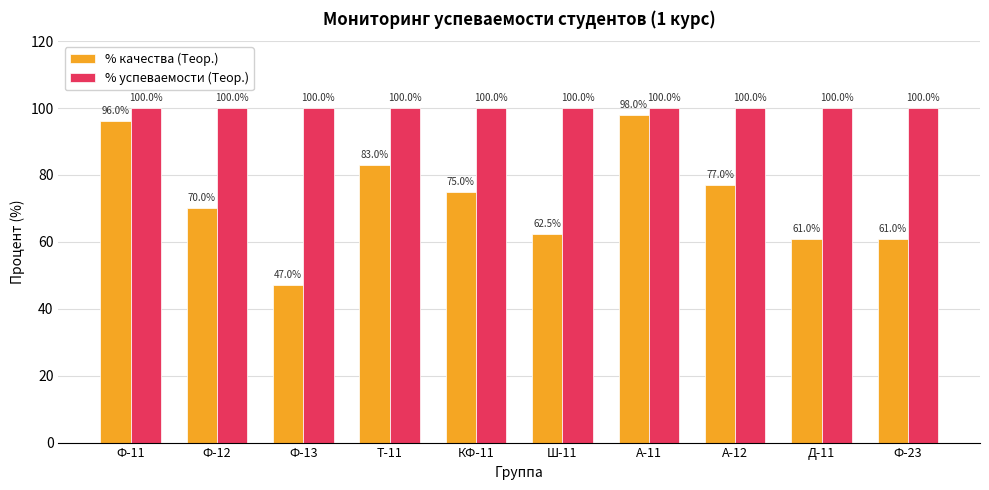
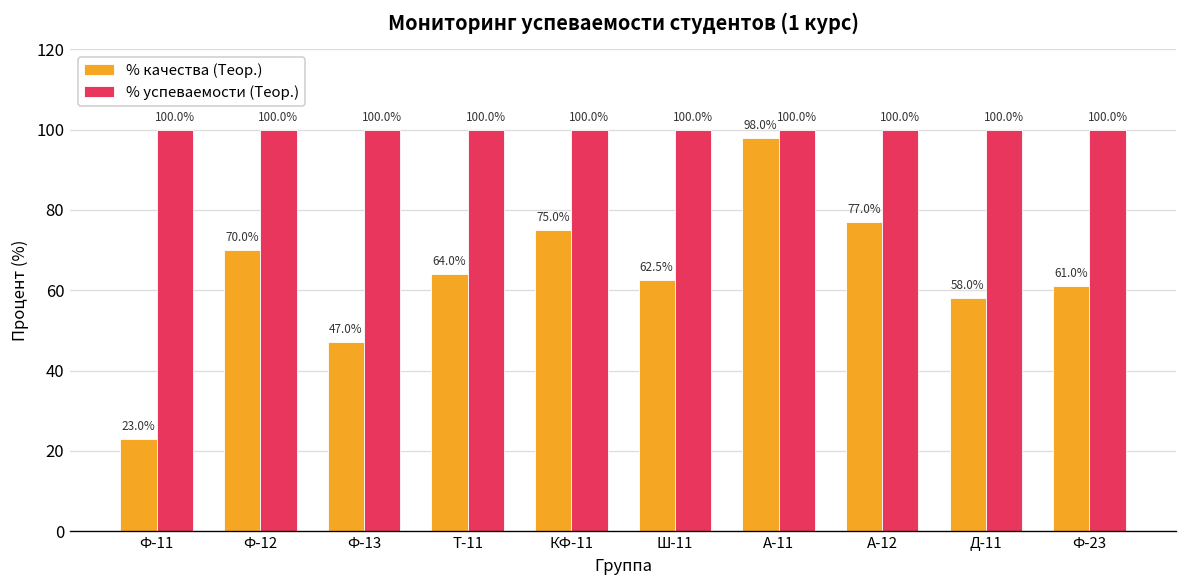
% качества (Теор.), Ф-11: 96.0% -> 23.0%
% качества (Теор.), Т-11: 83.0% -> 64.0%
% качества (Теор.), Д-11: 61.0% -> 58.0%
